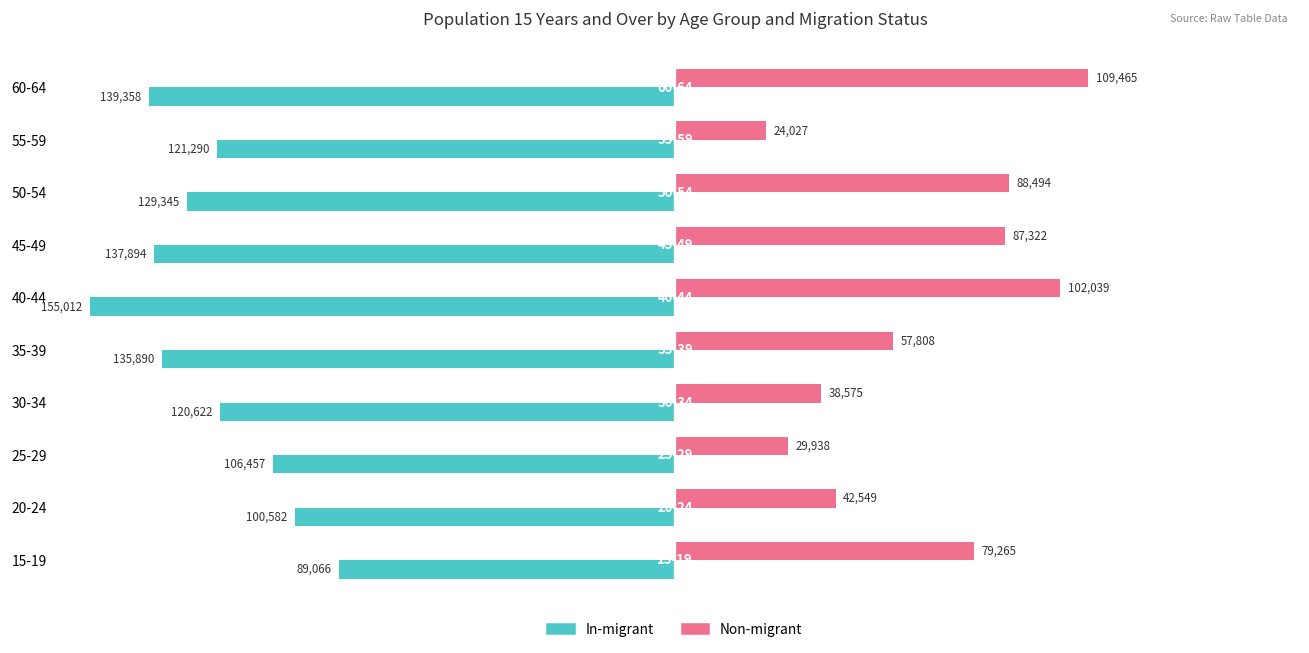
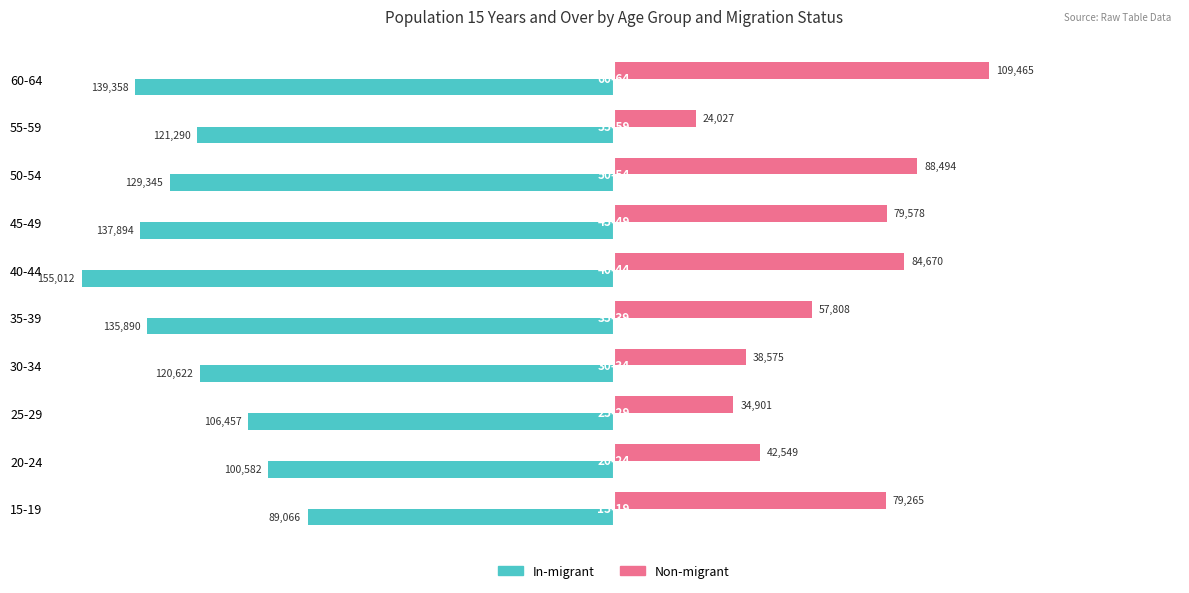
Non-migrant, 45-49: 87,322 -> 79,578
Non-migrant, 40-44: 102,039 -> 84,670
Non-migrant, 25-29: 29,938 -> 34,901
